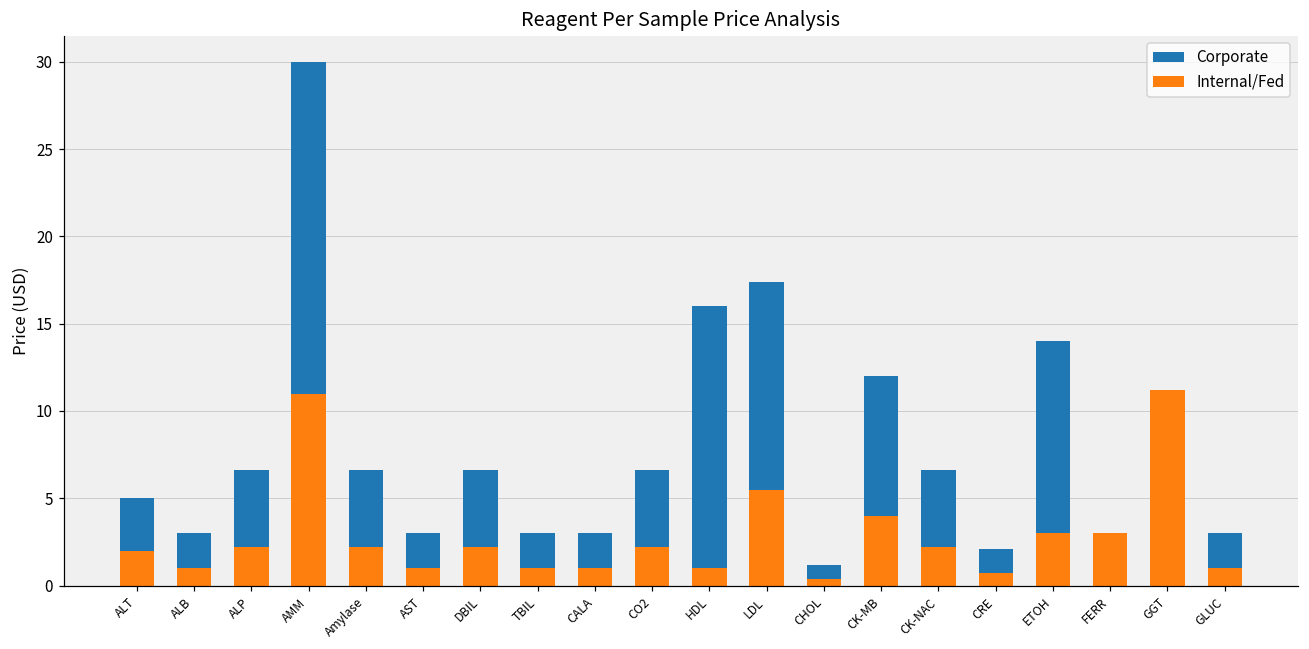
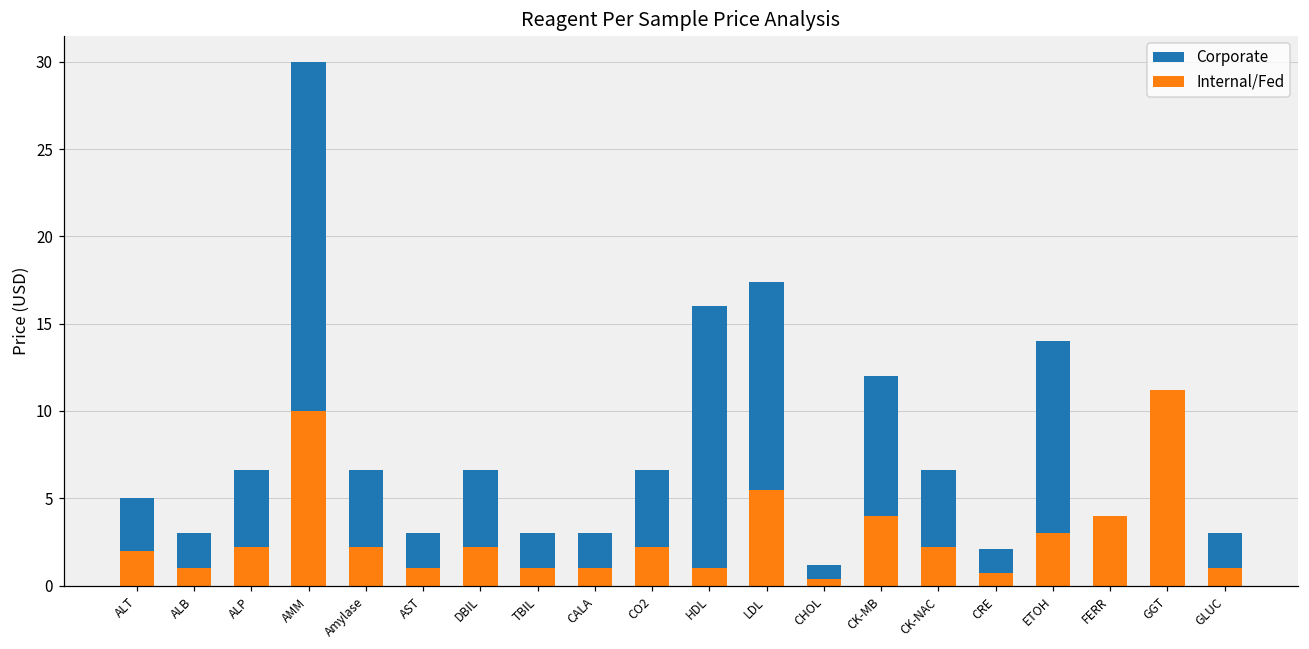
Internal/Fed, AMM: 11 -> 10
Internal/Fed, FERR: 3 -> 4
